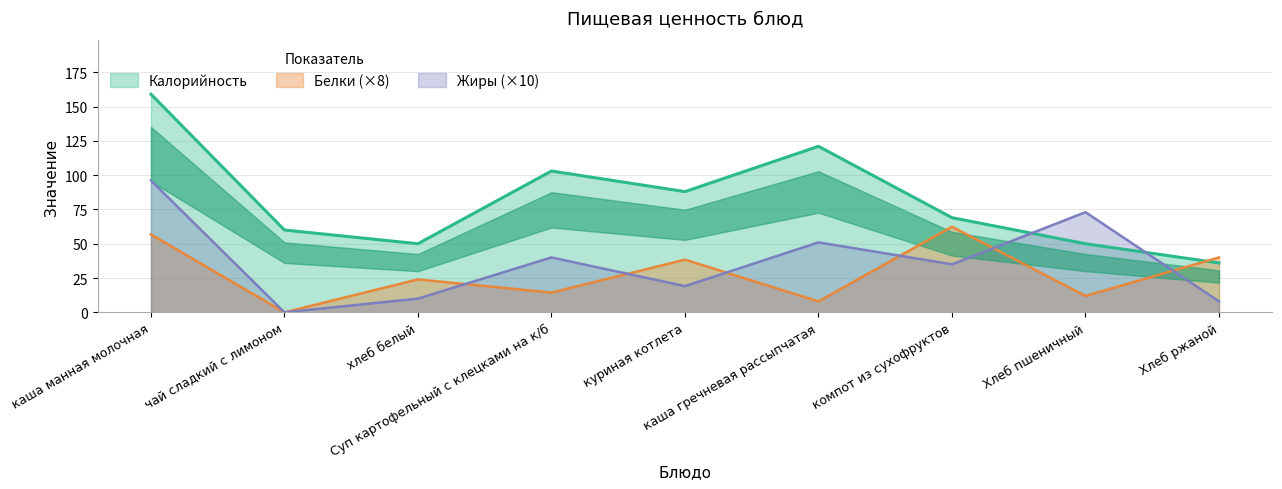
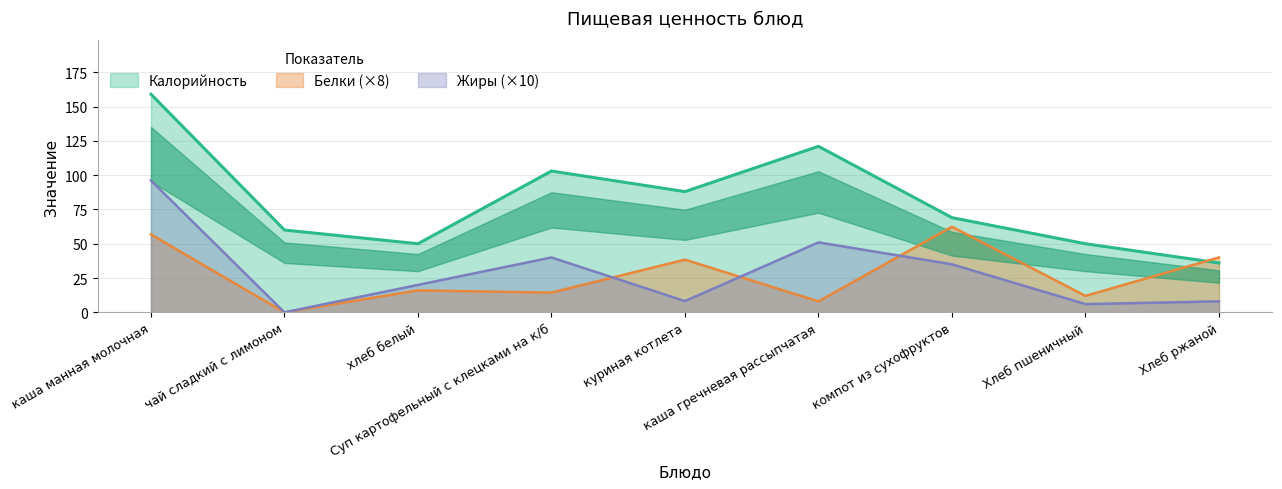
Белки (×8), хлеб белый: 24 -> 16
Жиры (×10), хлеб белый: 10 -> 20
Жиры (×10), куриная котлета: 19 -> 8
Жиры (×10), Хлеб пшеничный: 73 -> 6
